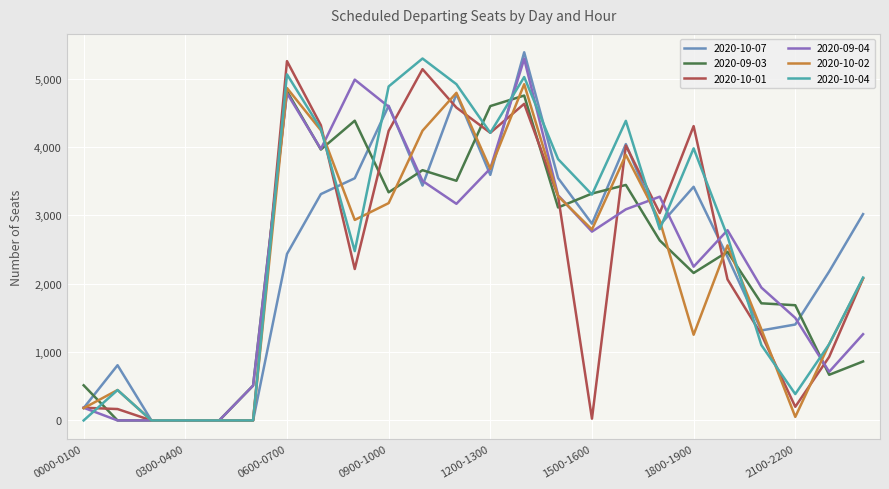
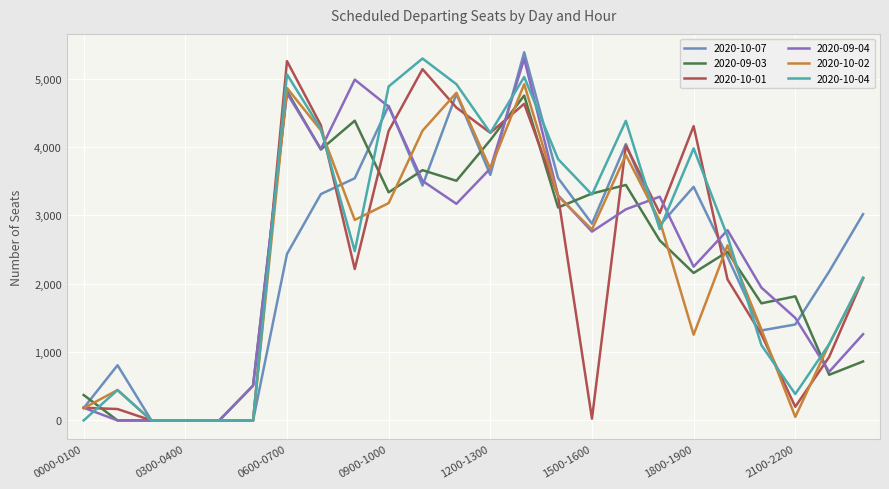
2020-09-03, 0000-0100: 500 -> 400
2020-09-03, 1200-1300: 4,600 -> 4,100
2020-09-03, 2100-2200: 1,700 -> 1,800
